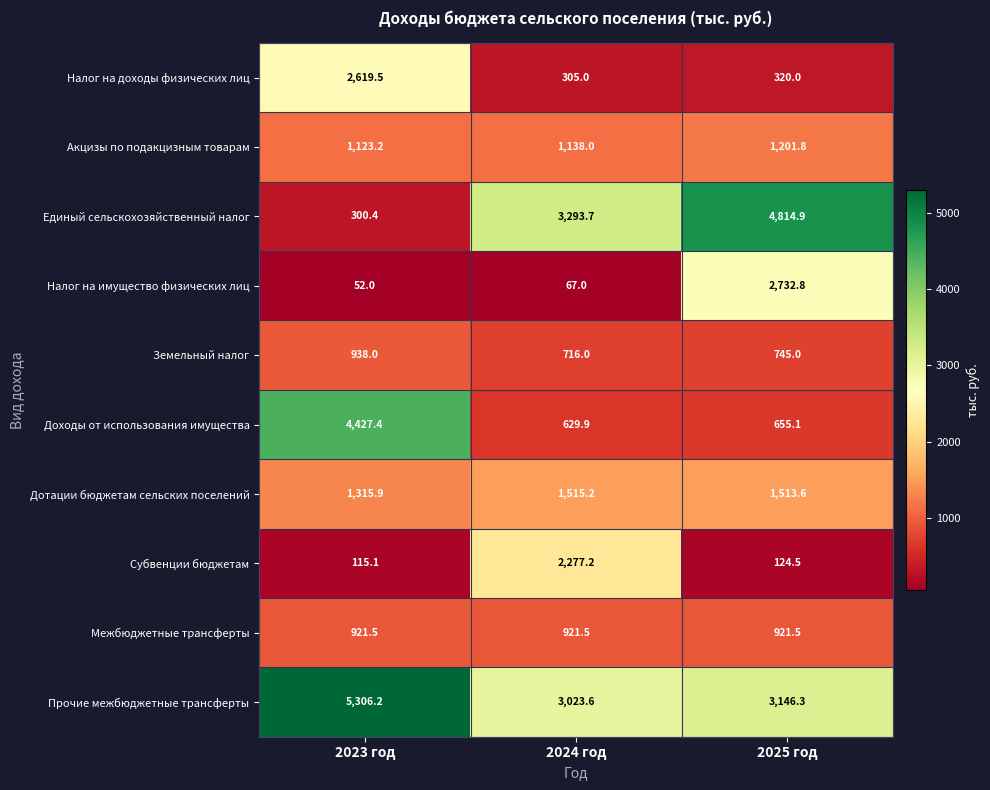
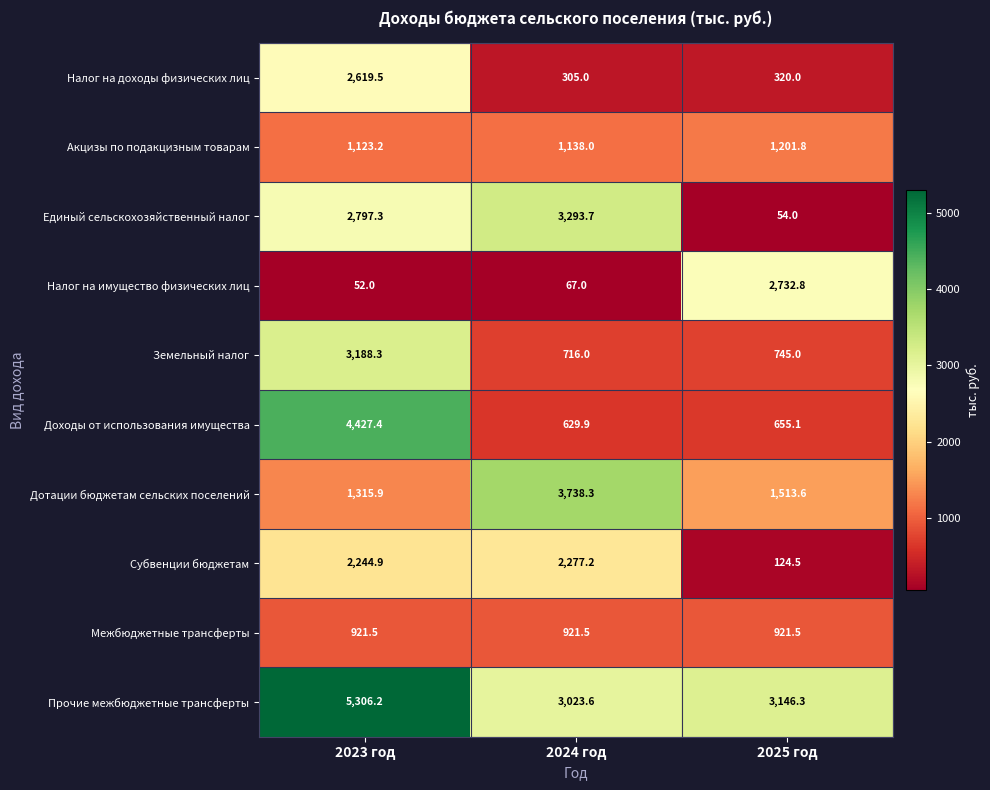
Единый сельскохозяйственный налог, 2023 год: 300.4 -> 2,797.3
Единый сельскохозяйственный налог, 2025 год: 4,814.9 -> 54.0
Земельный налог, 2023 год: 938.0 -> 3,188.3
Дотации бюджетам сельских поселений, 2024 год: 1,515.2 -> 3,738.3
Субвенции бюджетам, 2023 год: 115.1 -> 2,244.9
